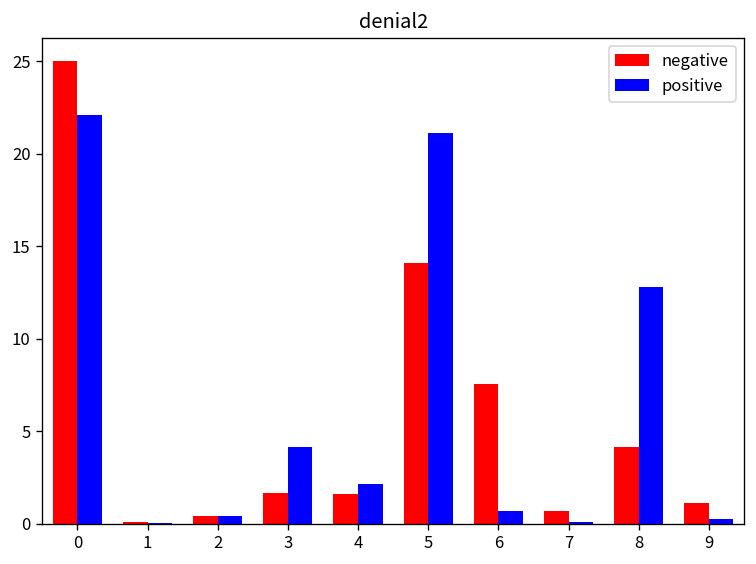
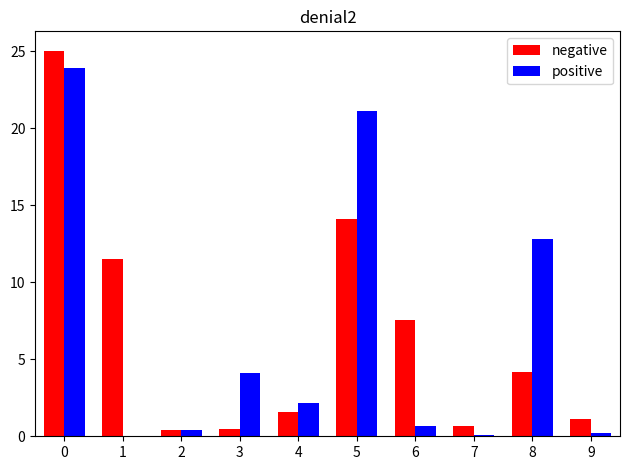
positive, 0: 22.1 -> 23.9
negative, 1: 0.1 -> 11.5
negative, 3: 1.7 -> 0.5
